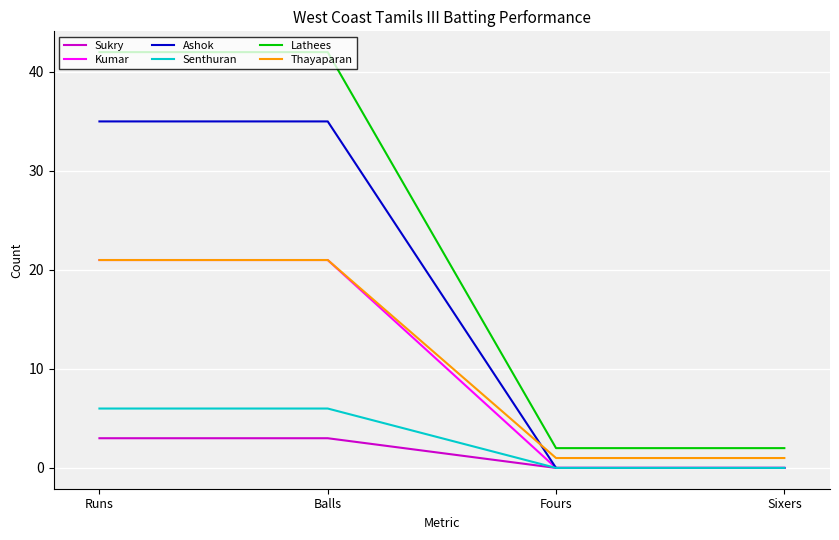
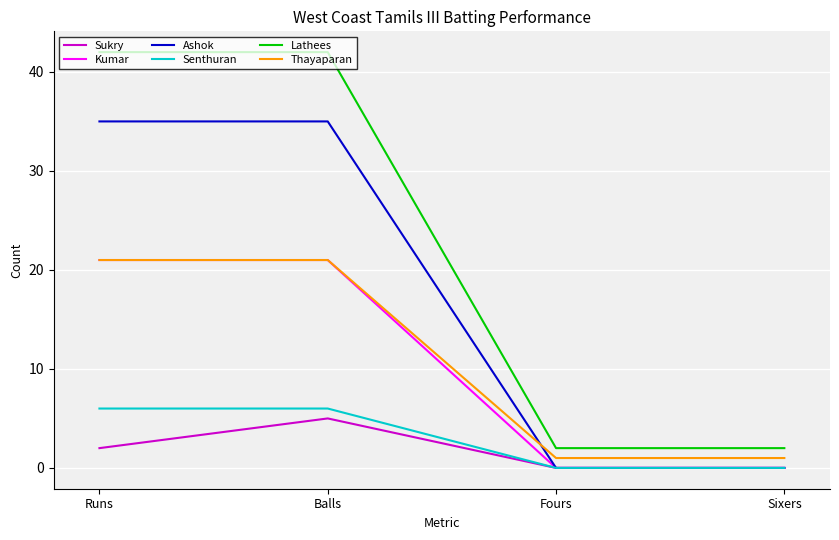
Sukry, Runs: 3 -> 2
Sukry, Balls: 3 -> 5
